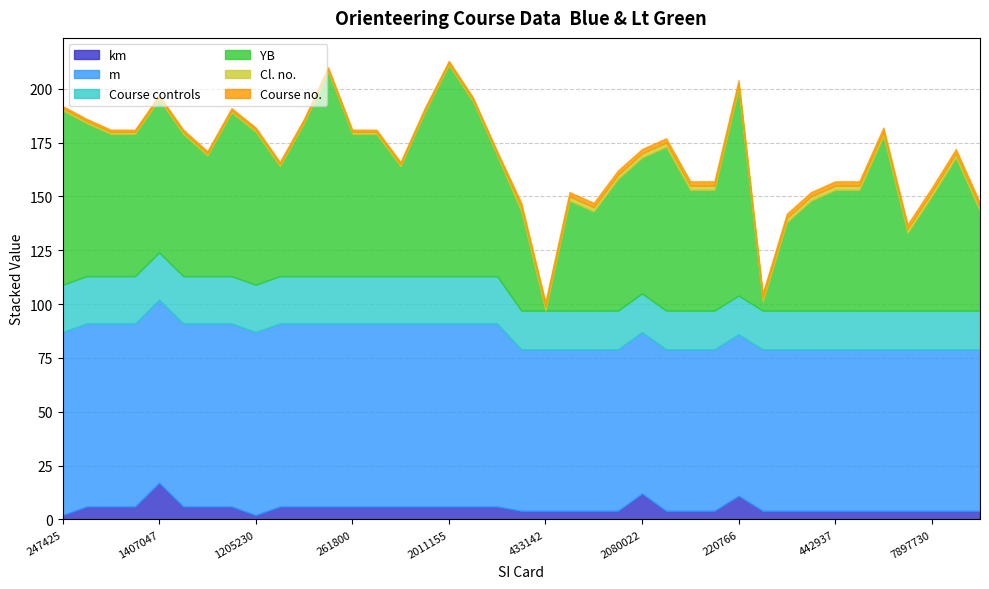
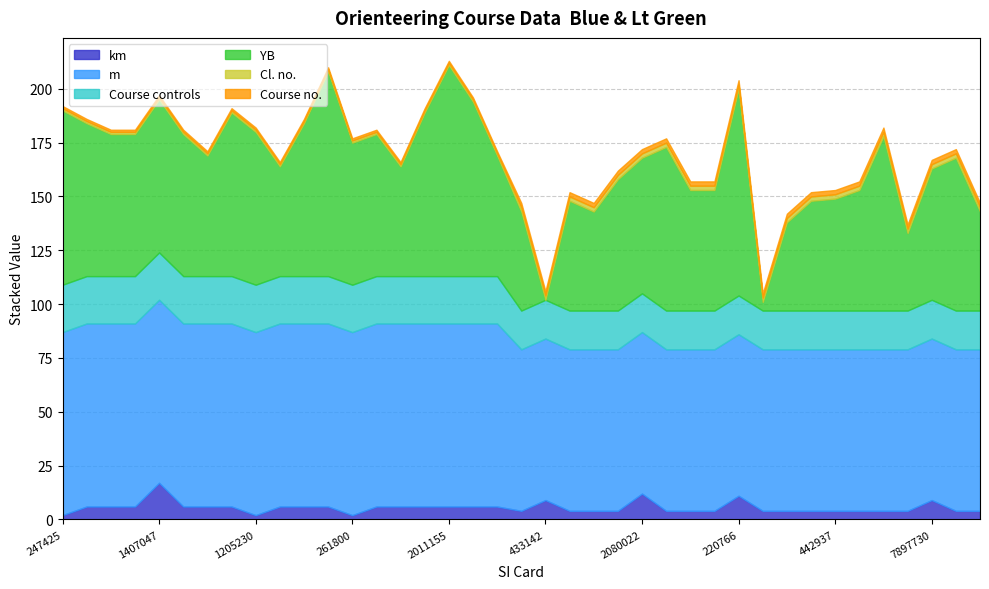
km, 261800: 6 -> 2
km, 433142: 4 -> 9
YB, 442937: 56 -> 52
km, 7897730: 4 -> 9
YB, 7897730: 53 -> 61
